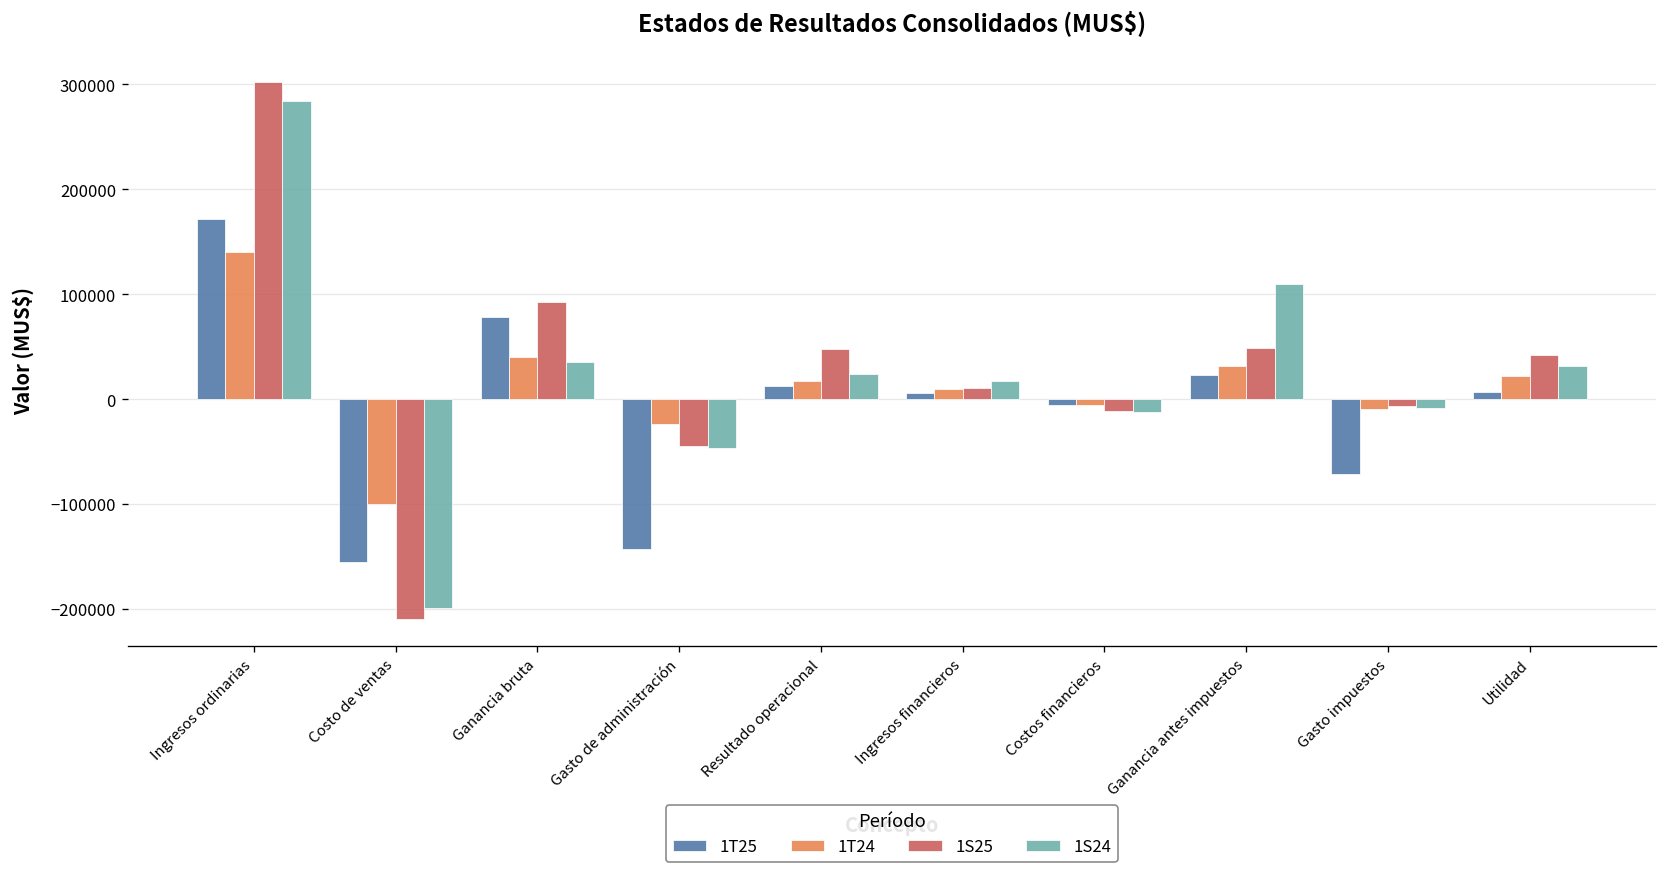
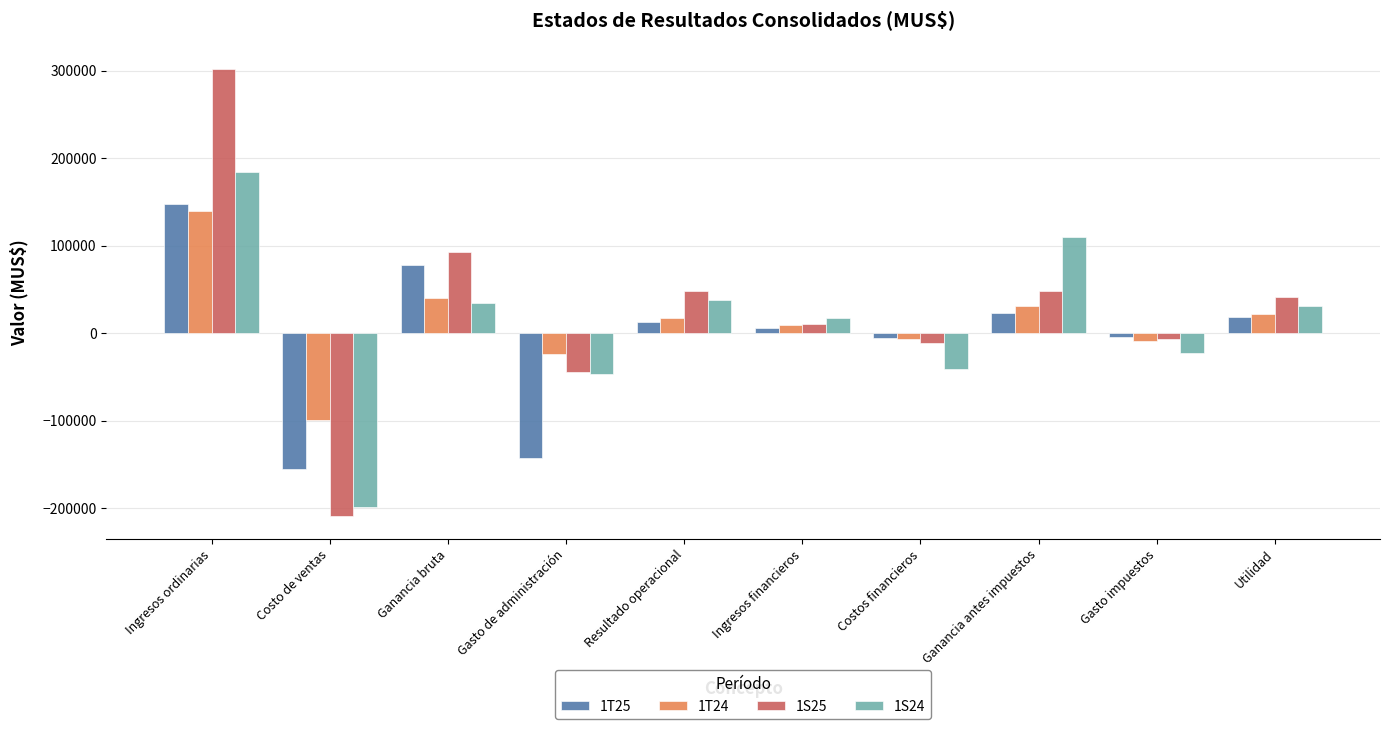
1T25, Ingresos ordinarias: 170000 -> 150000
1S24, Ingresos ordinarias: 280000 -> 180000
1S24, Resultado operacional: 20000 -> 40000
1S24, Costos financieros: -10000 -> -40000
1T25, Gasto impuestos: -70000 -> 0
1S24, Gasto impuestos: -10000 -> -20000
1T25, Utilidad: 10000 -> 20000
